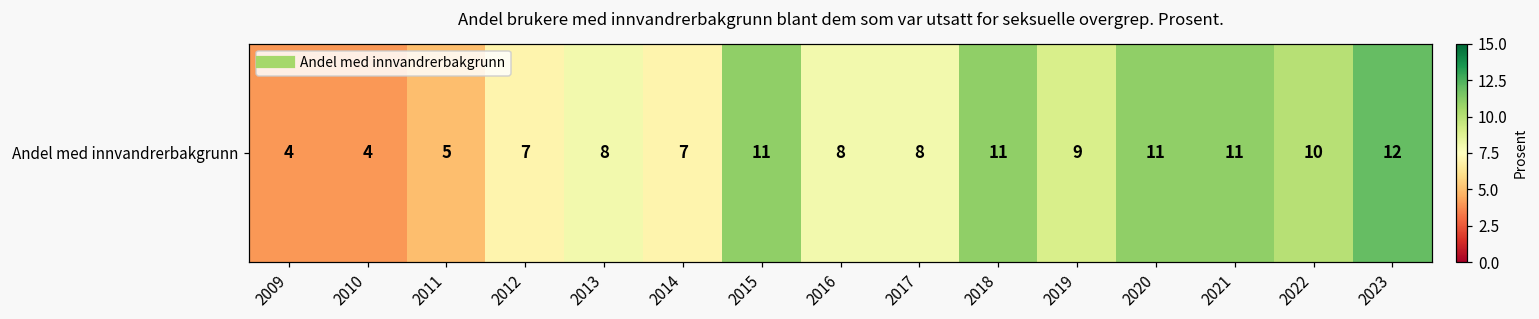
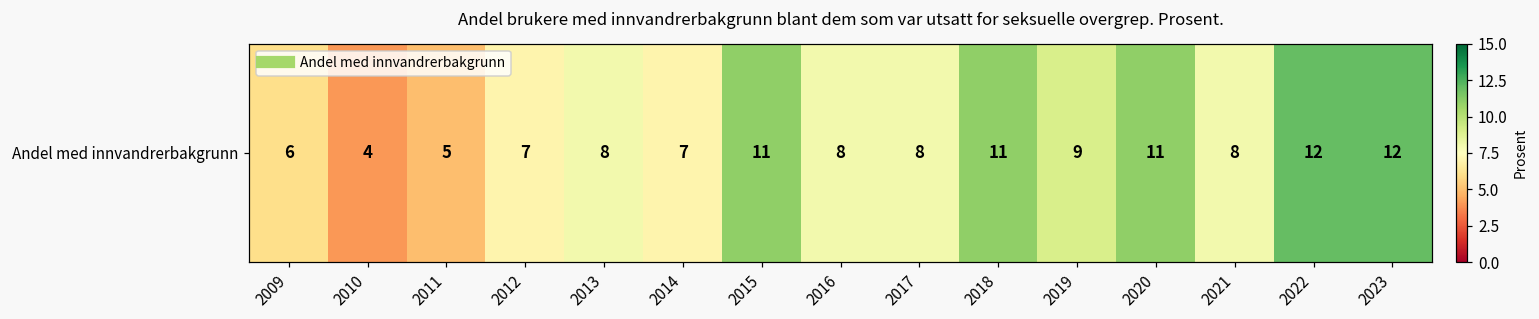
Andel med innvandrerbakgrunn, 2009: 4 -> 6
Andel med innvandrerbakgrunn, 2021: 11 -> 8
Andel med innvandrerbakgrunn, 2022: 10 -> 12
